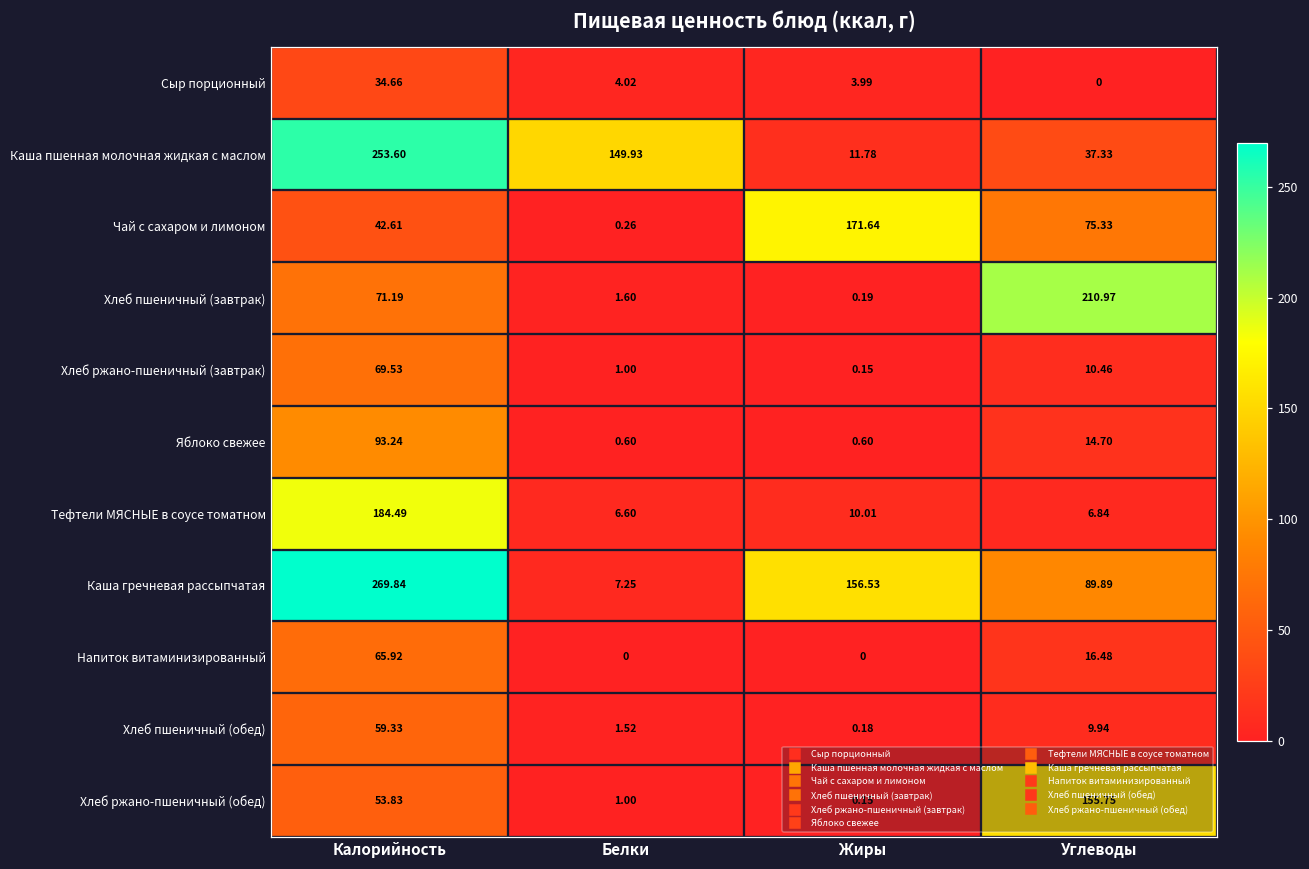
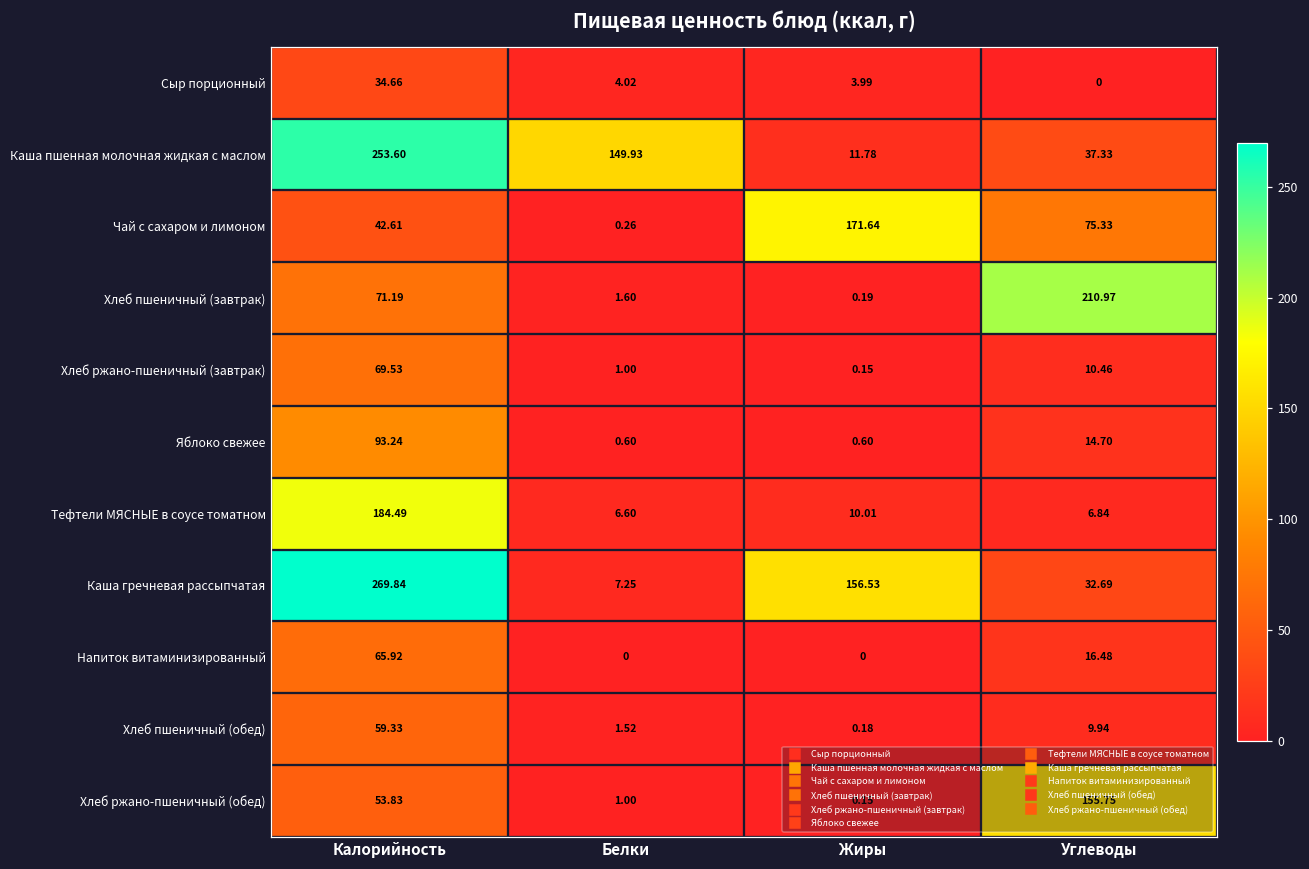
Каша гречневая рассыпчатая, Углеводы: 89.89 -> 32.69
